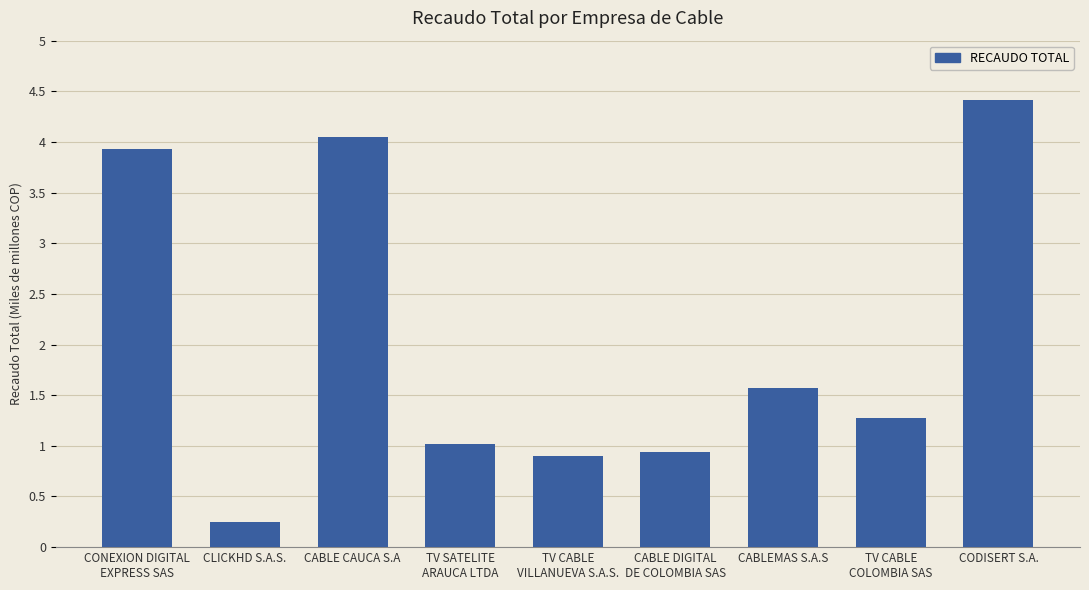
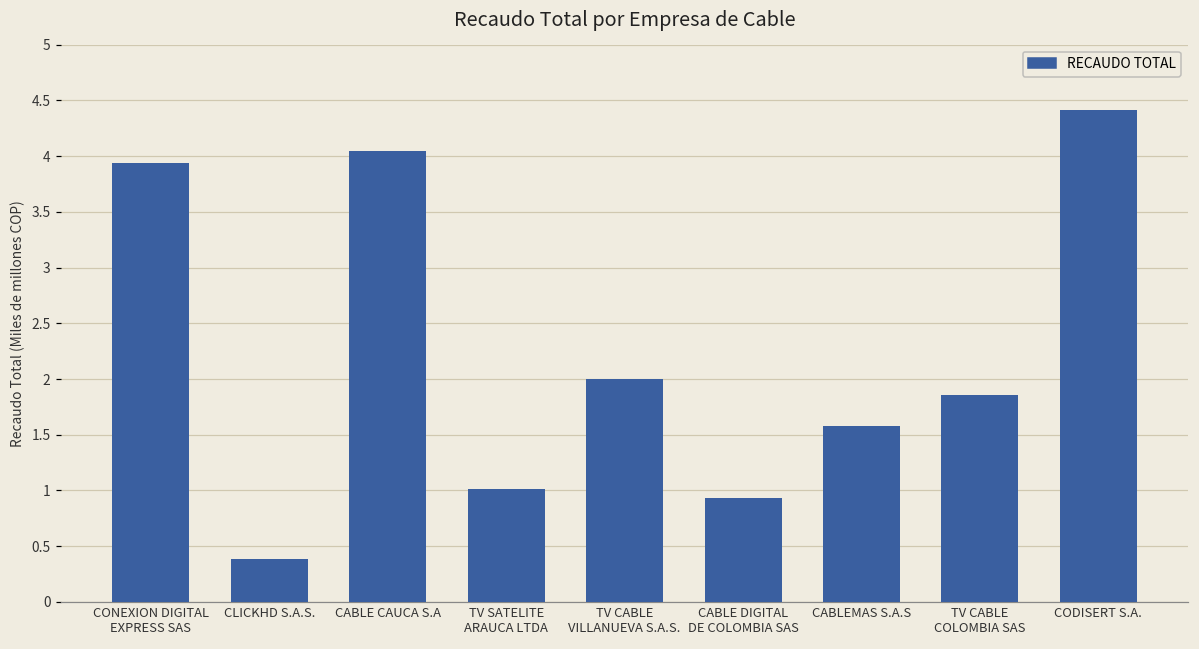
CLICKHD S.A.S.: 0.25 -> 0.39
TV CABLE VILLANUEVA S.A.S.: 0.90 -> 2.00
TV CABLE COLOMBIA SAS: 1.28 -> 1.85
